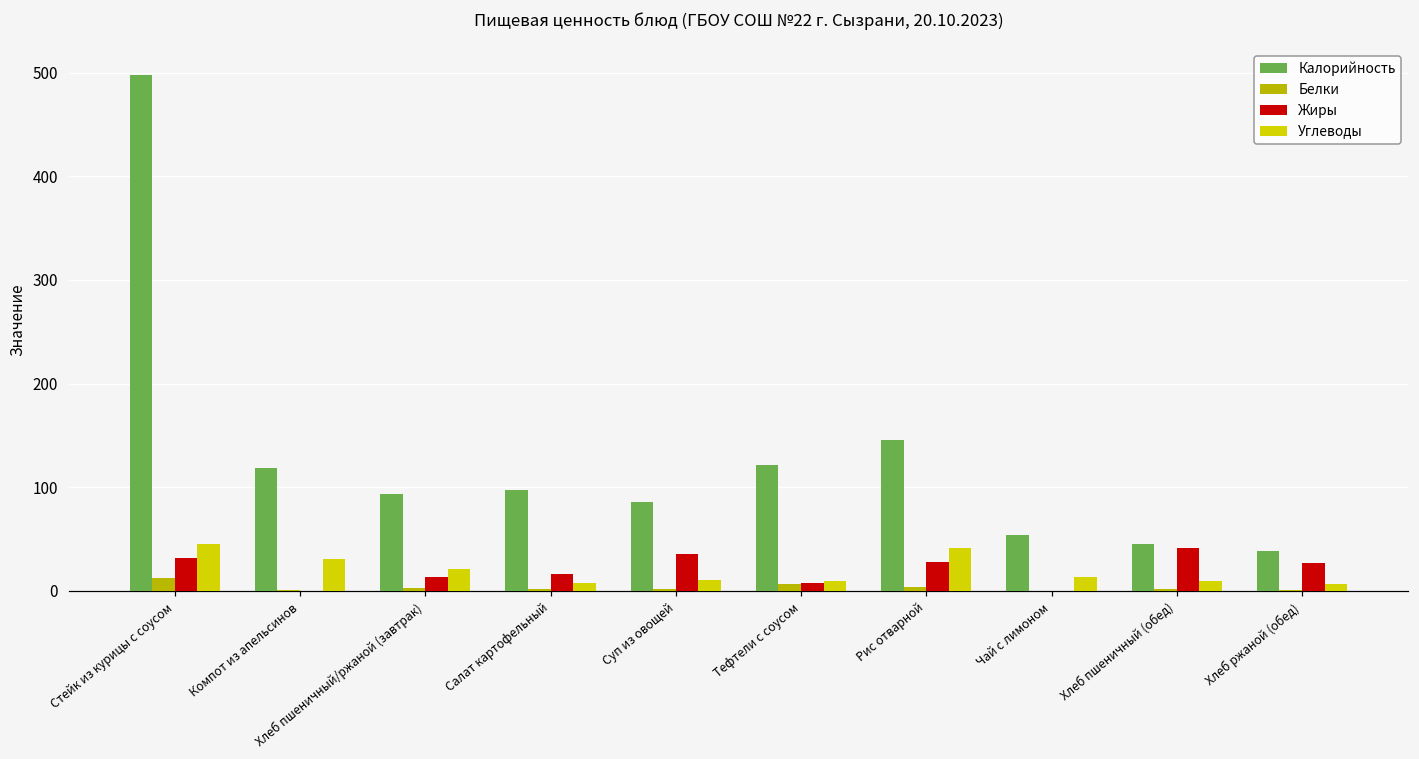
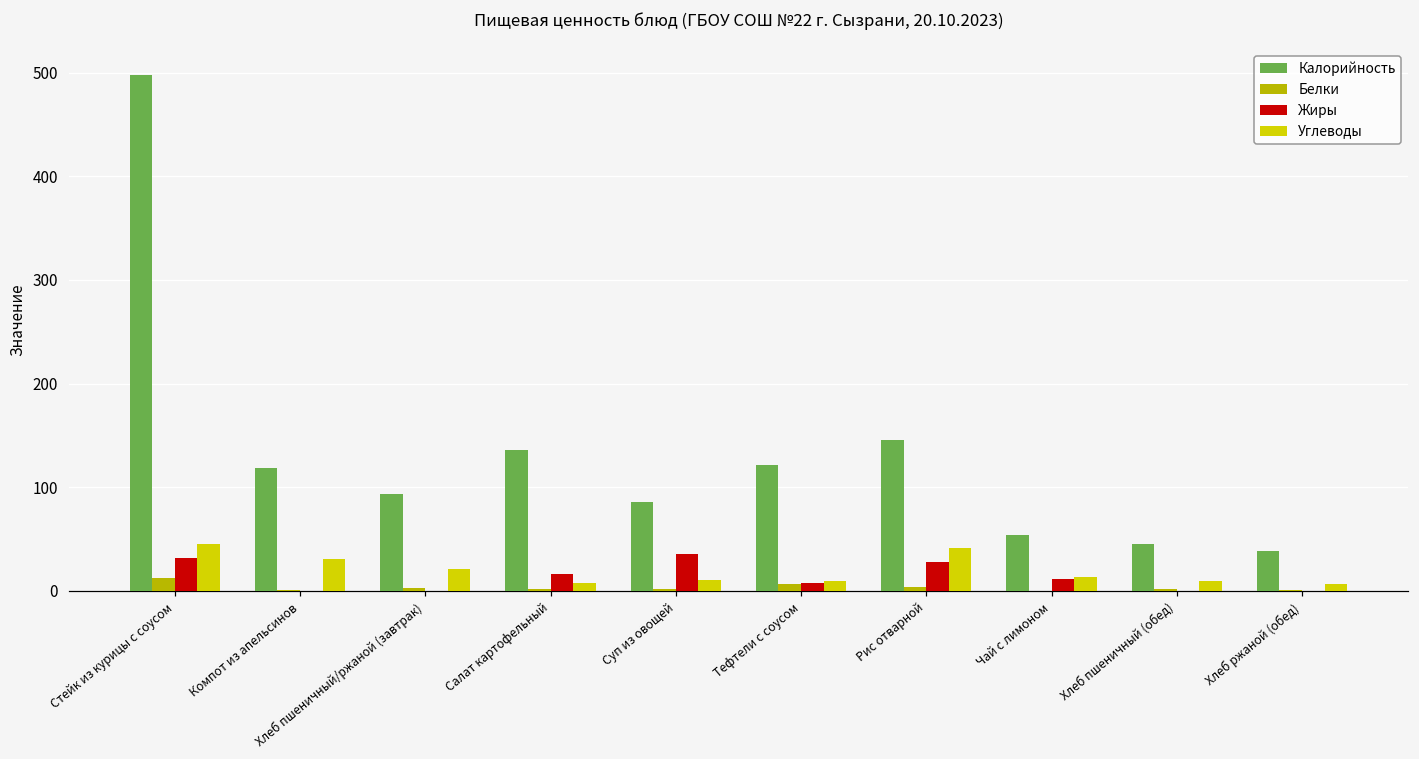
Жиры, Хлеб пшеничный/ржаной (завтрак): 10 -> 0
Калорийность, Салат картофельный: 100 -> 140
Жиры, Чай с лимоном: 0 -> 10
Жиры, Хлеб пшеничный (обед): 40 -> 0
Жиры, Хлеб ржаной (обед): 30 -> 0
